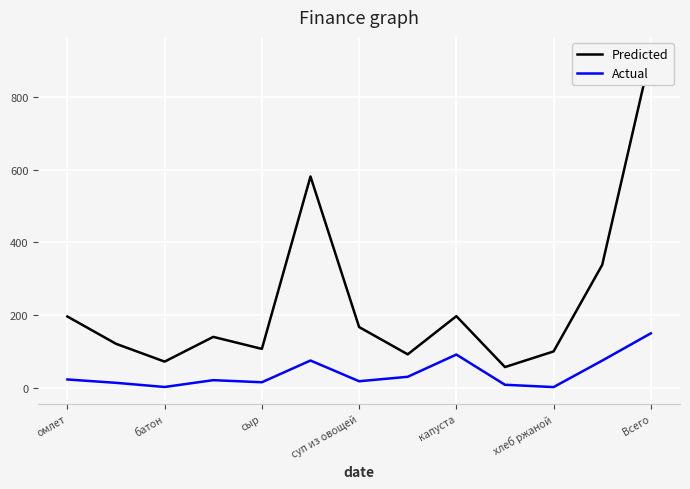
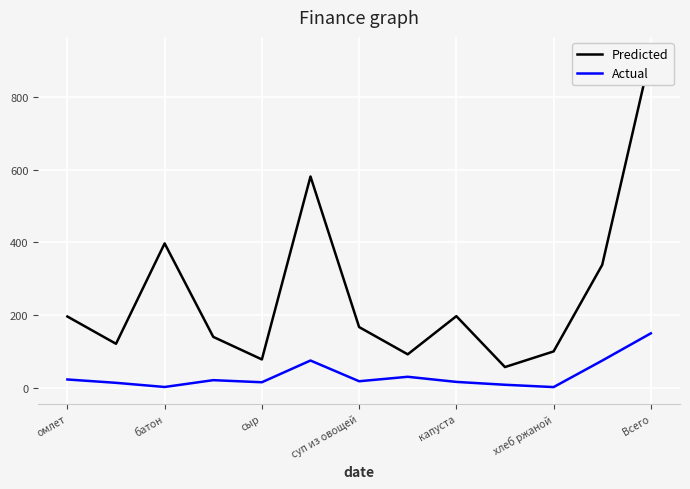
Predicted, батон: 70 -> 400
Predicted, сыр: 110 -> 80
Actual, капуста: 90 -> 20
